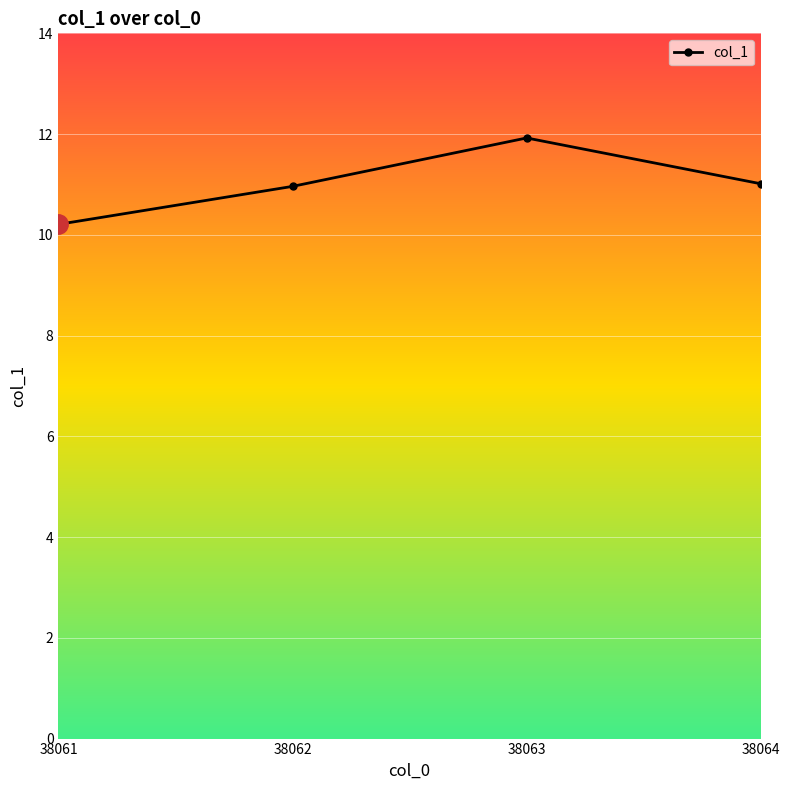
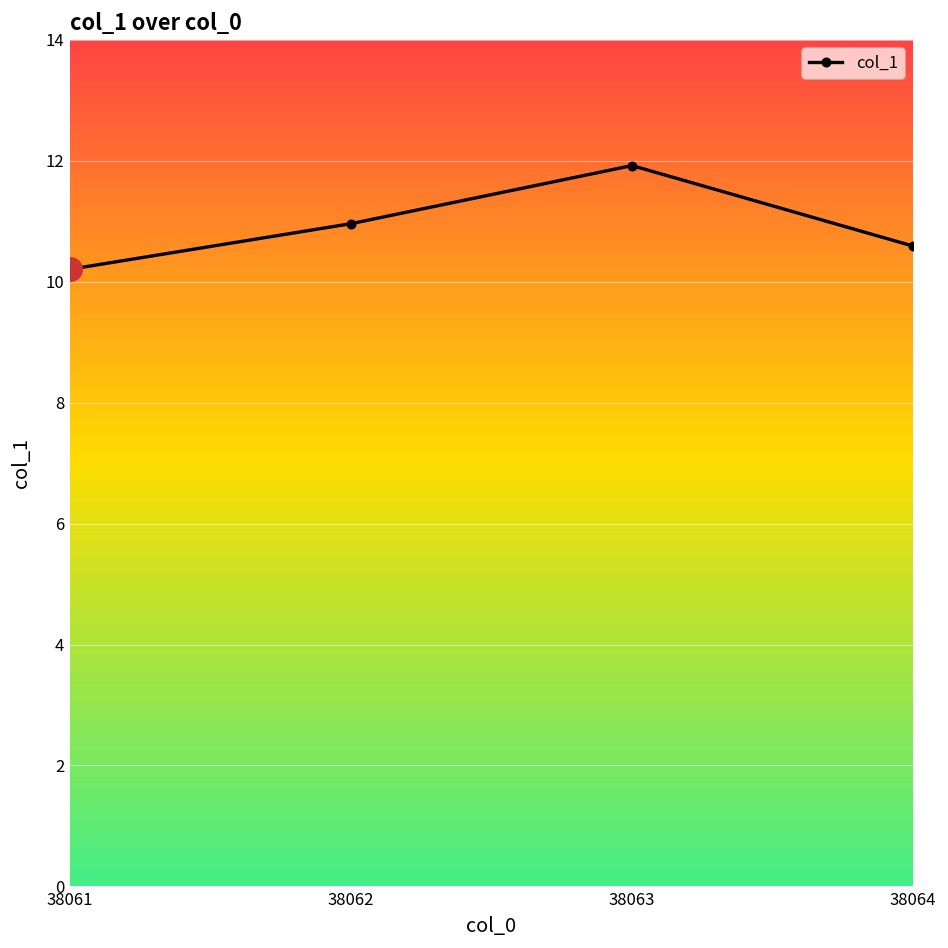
col_1, 38064: 11.0 -> 10.6
